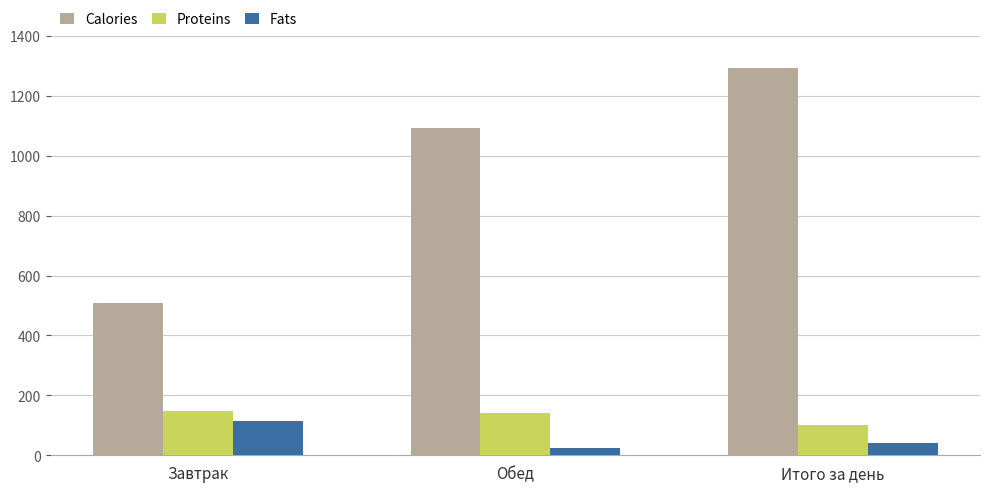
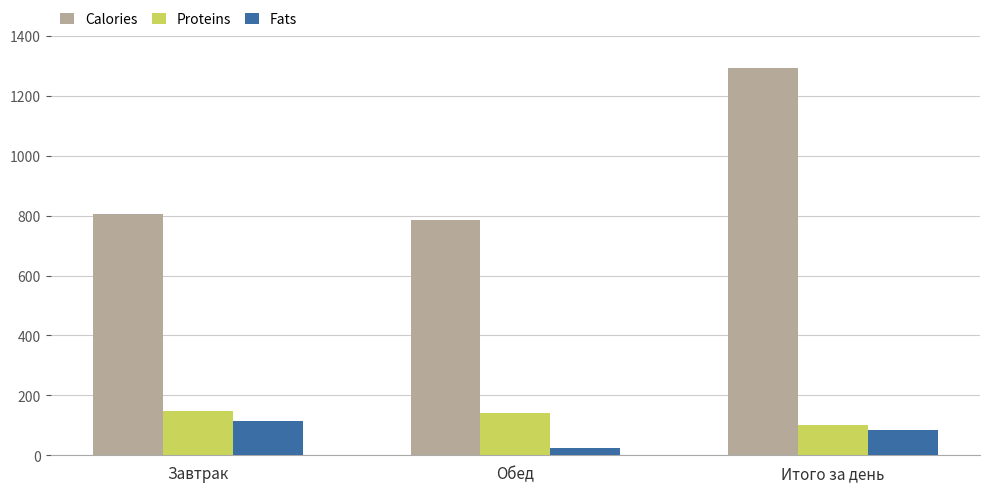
Calories, Завтрак: 510 -> 800
Calories, Обед: 1090 -> 790
Fats, Итого за день: 40 -> 80
